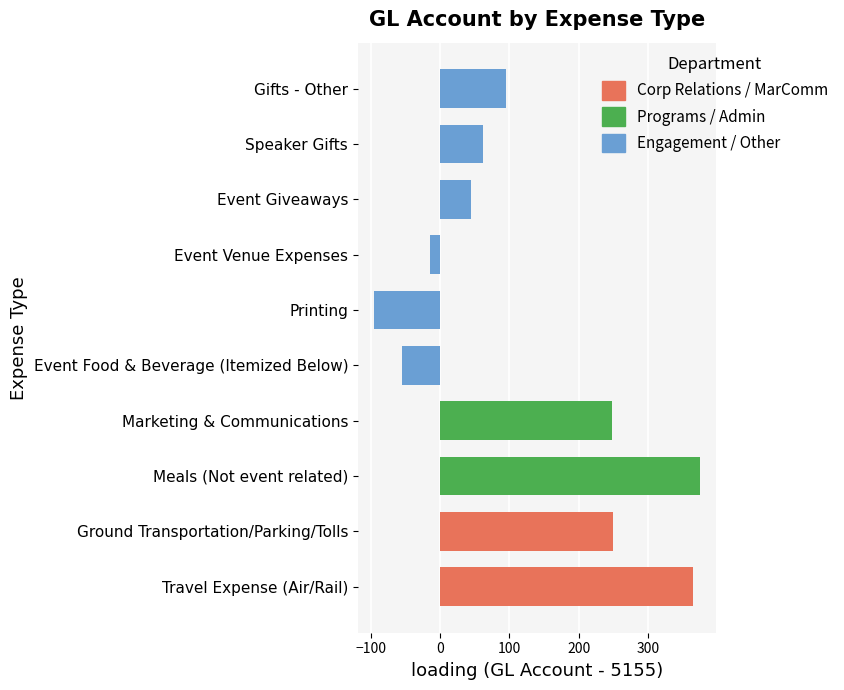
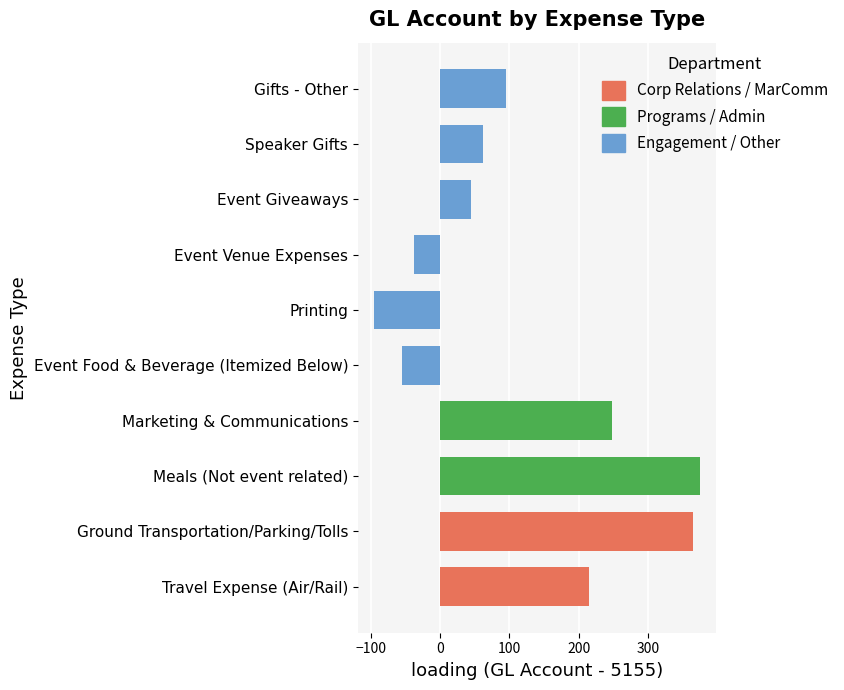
Event Venue Expenses: -20 -> -40
Ground Transportation/Parking/Tolls: 250 -> 370
Travel Expense (Air/Rail): 370 -> 220
